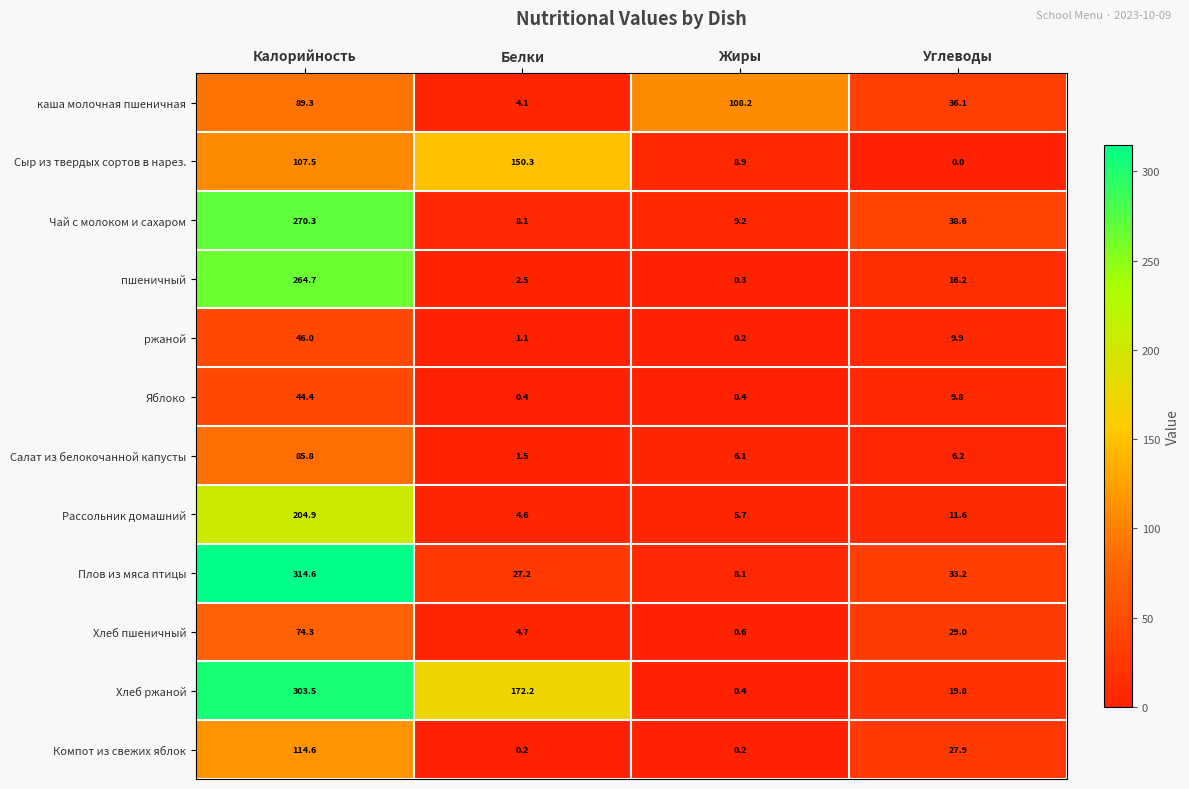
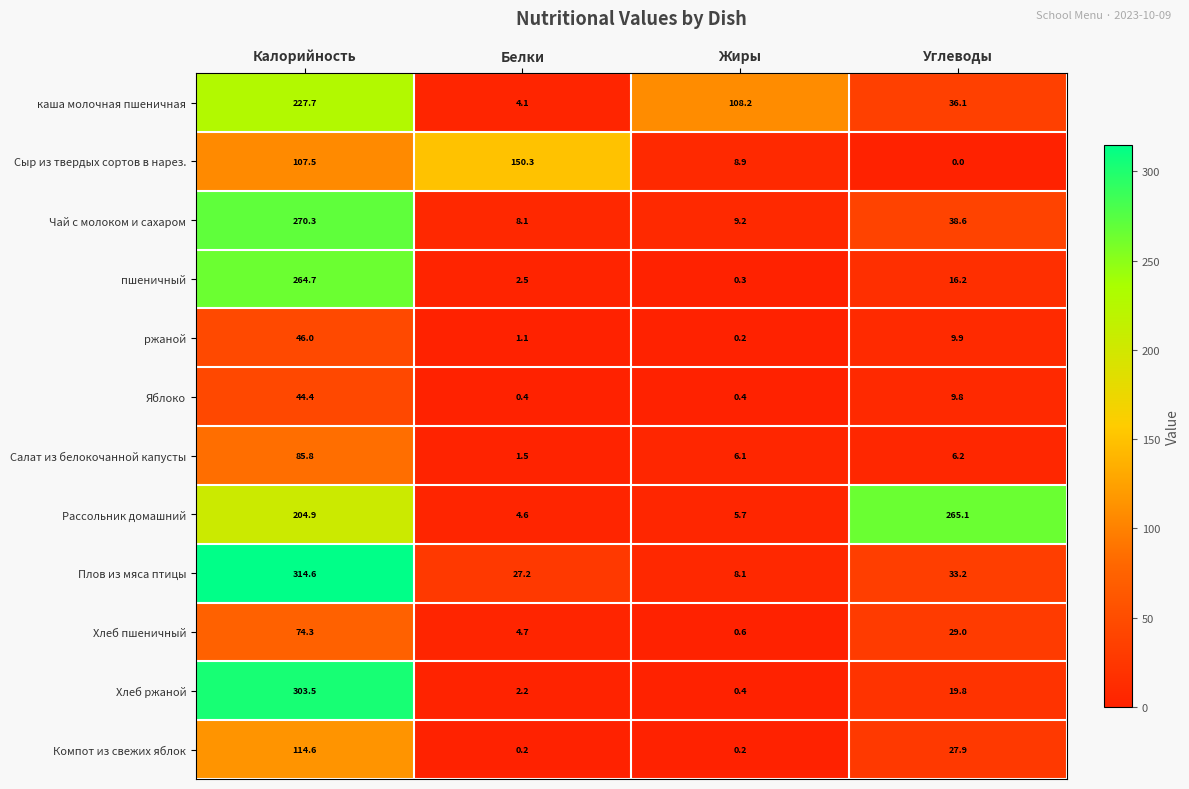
каша молочная пшеничная, Калорийность: 89.3 -> 227.7
Рассольник домашний, Углеводы: 11.6 -> 265.1
Хлеб ржаной, Белки: 172.2 -> 2.2
